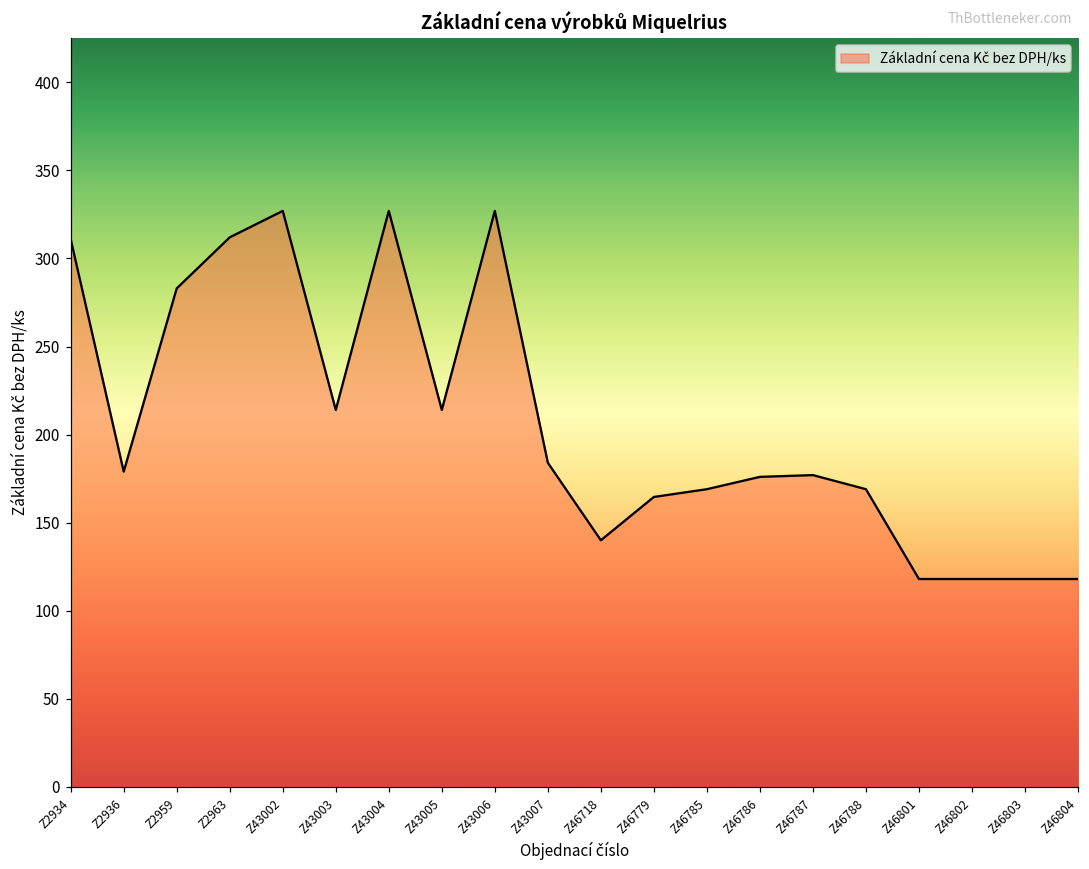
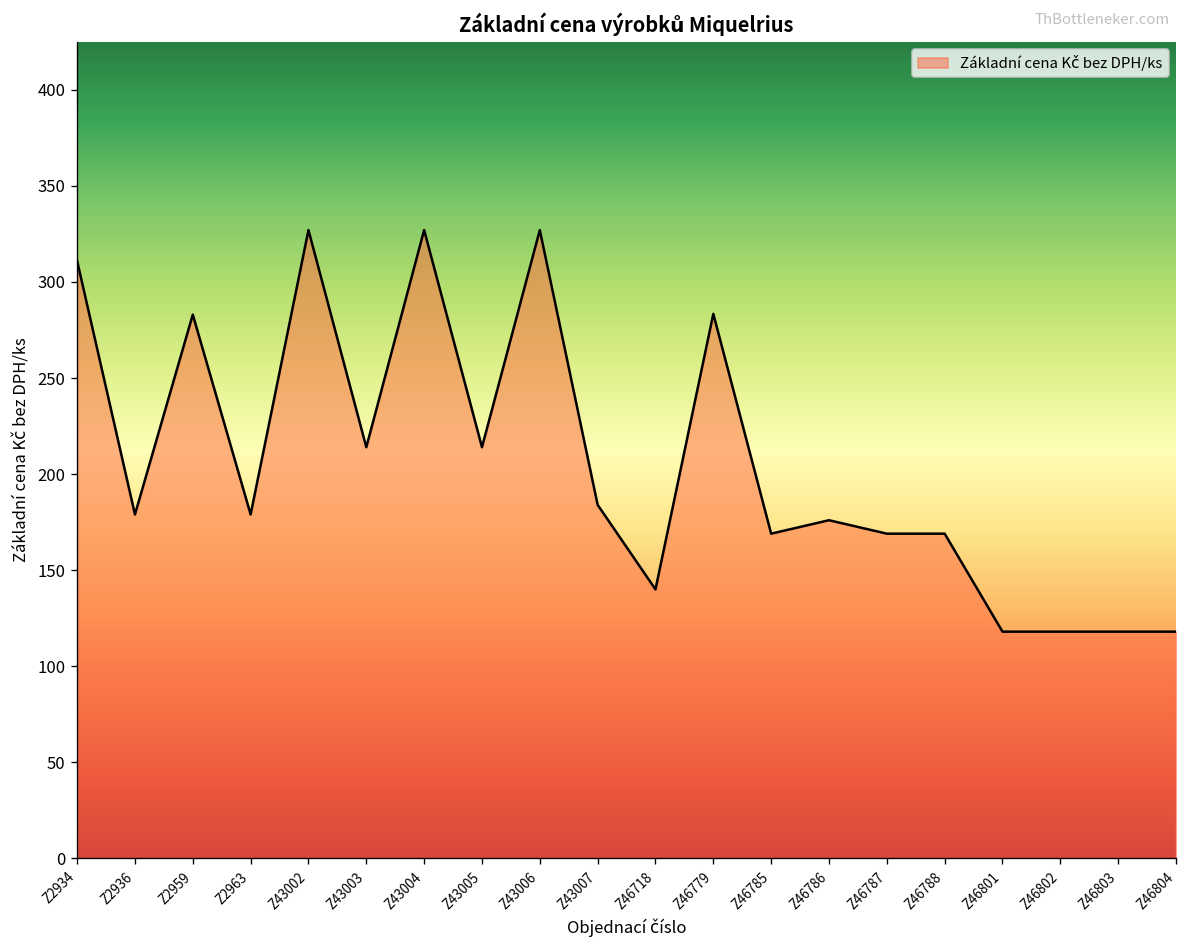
Z2963: 312 -> 179
Z46779: 165 -> 283
Z46787: 177 -> 169
